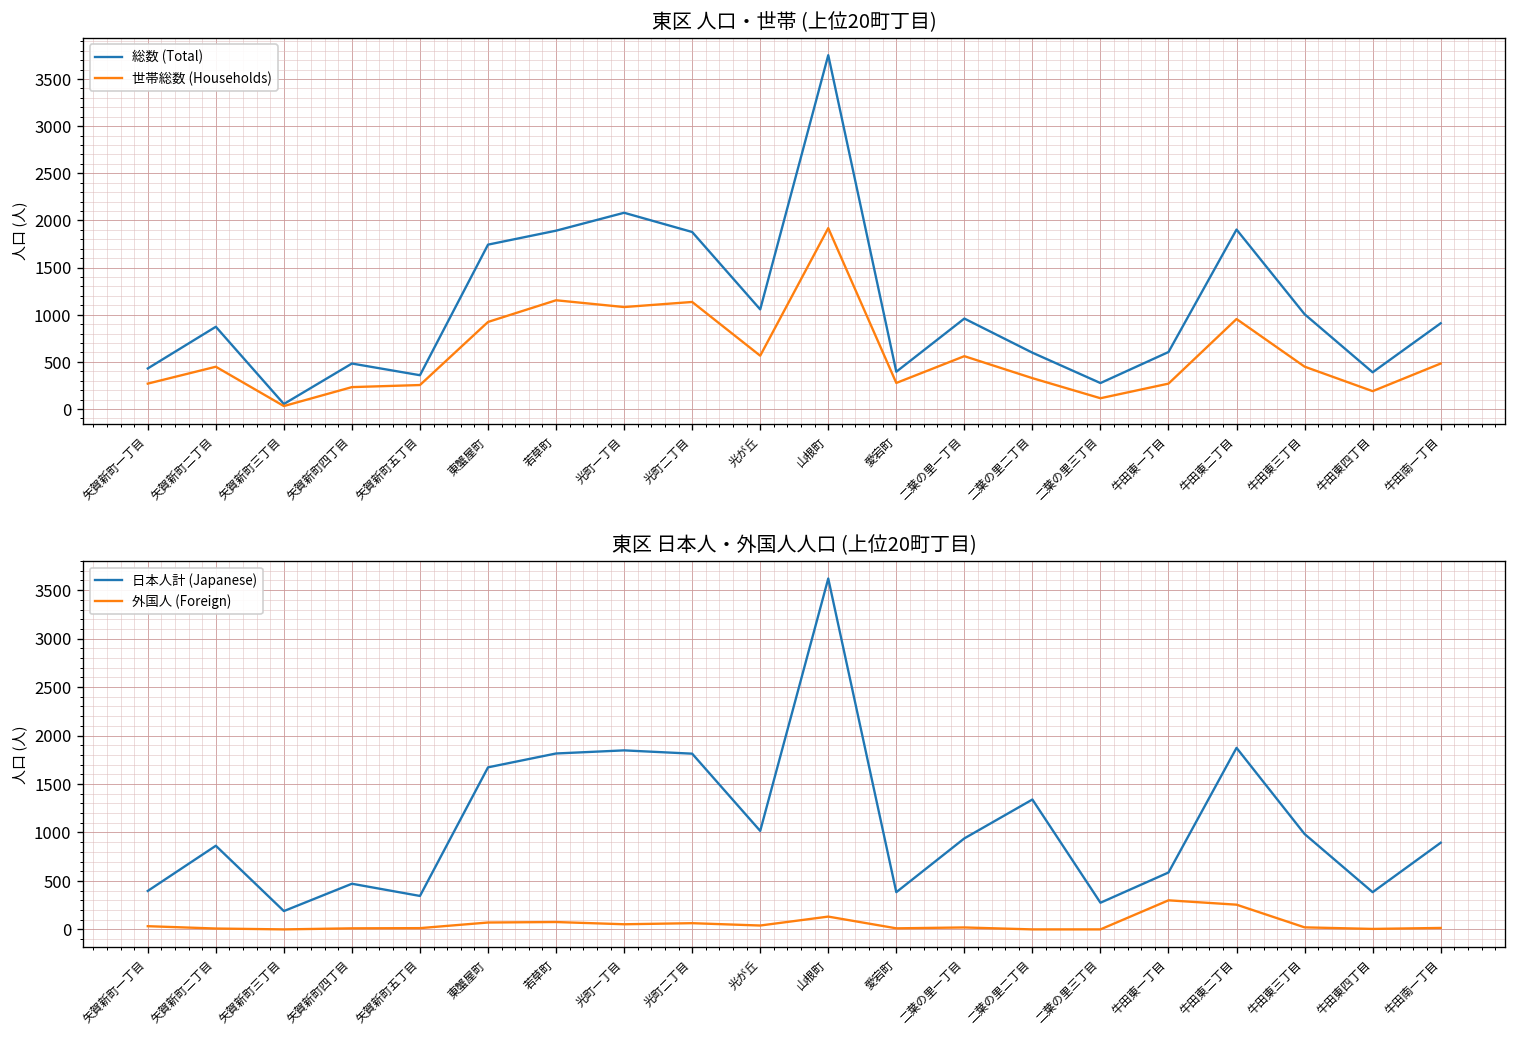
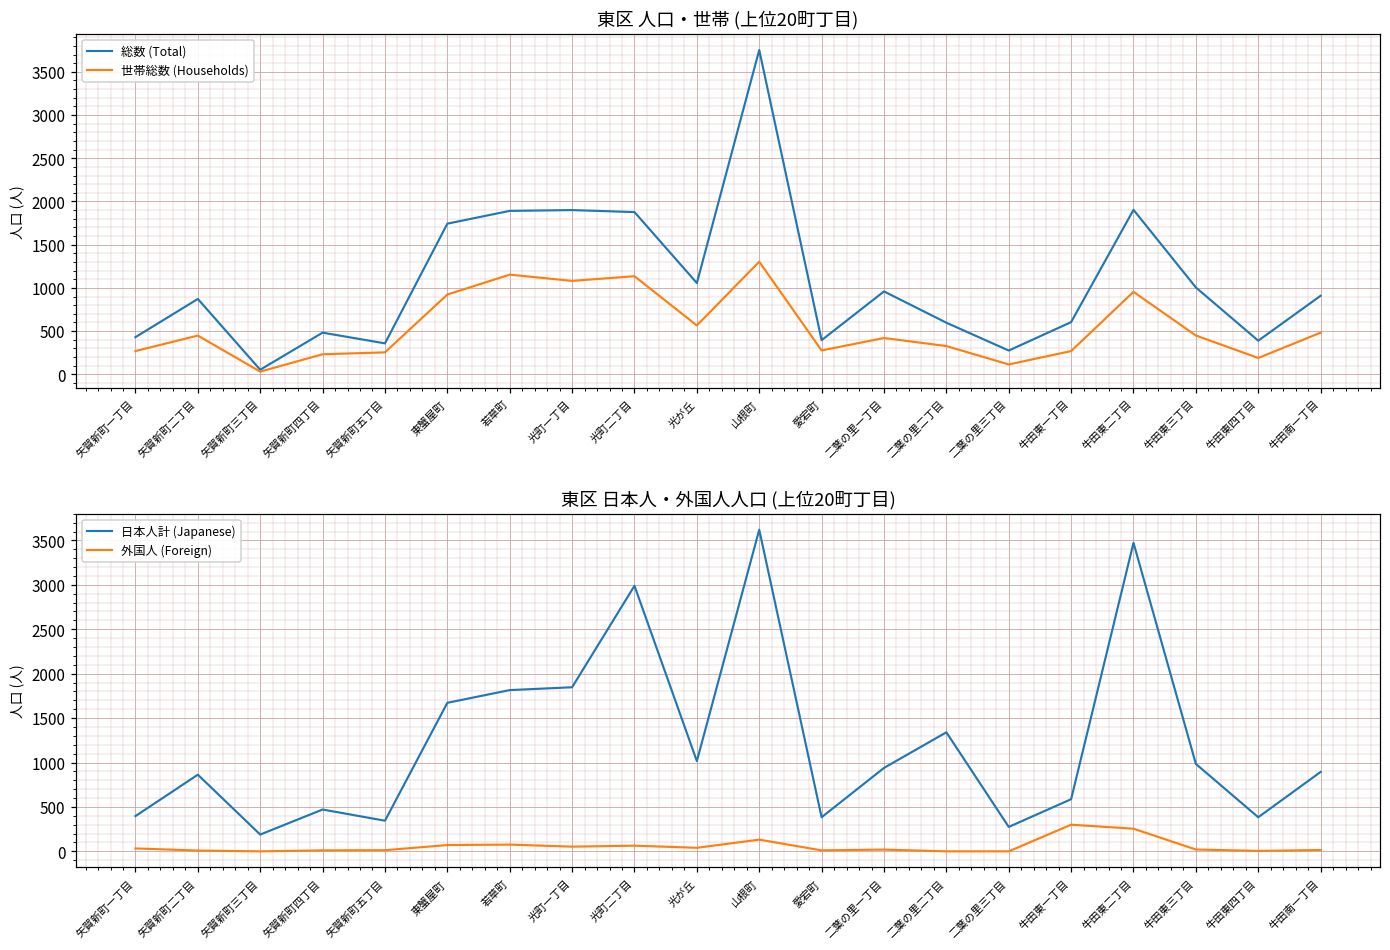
東区 人口・世帯 (上位20町丁目), 総数 (Total), 光町一丁目: 2100 -> 1900
東区 人口・世帯 (上位20町丁目), 世帯総数 (Households), 山根町: 1900 -> 1300
東区 人口・世帯 (上位20町丁目), 世帯総数 (Households), 二葉の里一丁目: 600 -> 400
東区 日本人・外国人人口 (上位20町丁目), 日本人計 (Japanese), 光町二丁目: 1800 -> 3000
東区 日本人・外国人人口 (上位20町丁目), 日本人計 (Japanese), 牛田東二丁目: 1900 -> 3500
